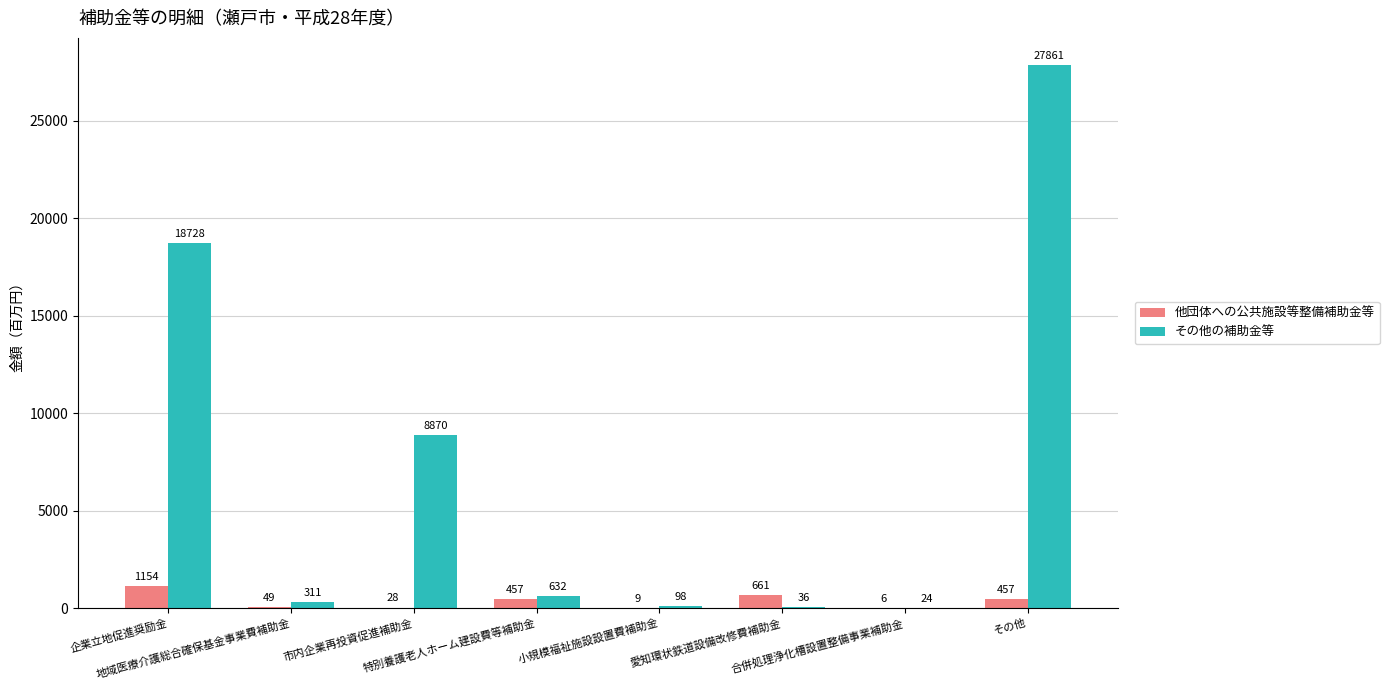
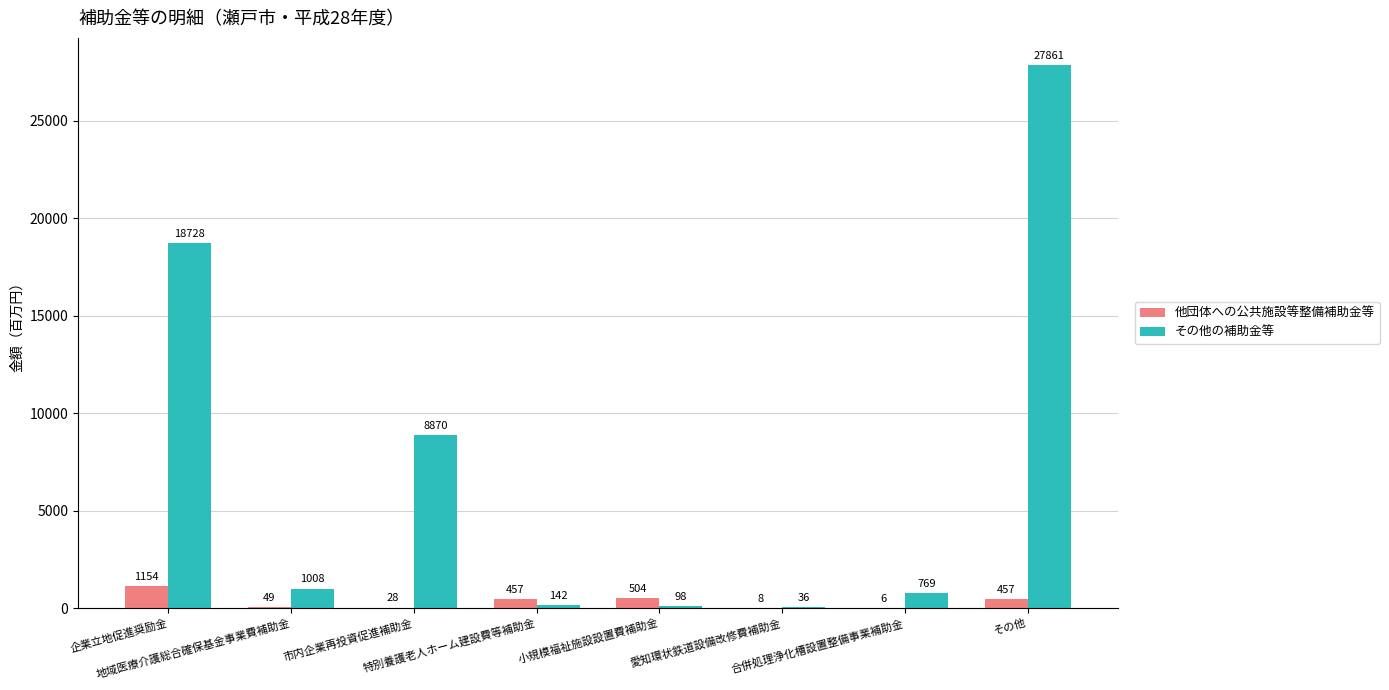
その他の補助金等, 地域医療介護総合確保基金事業費補助金: 311 -> 1008
その他の補助金等, 特別養護老人ホーム建設費等補助金: 632 -> 142
他団体への公共施設等整備補助金等, 小規模福祉施設設置費補助金: 9 -> 504
他団体への公共施設等整備補助金等, 愛知環状鉄道設備改修費補助金: 661 -> 8
その他の補助金等, 合併処理浄化槽設置整備事業補助金: 24 -> 769
